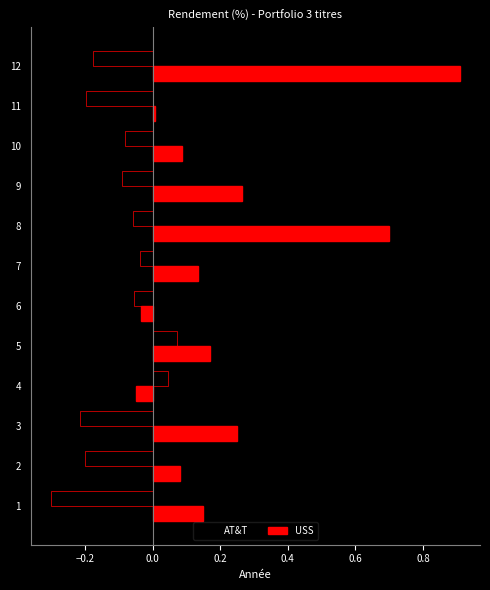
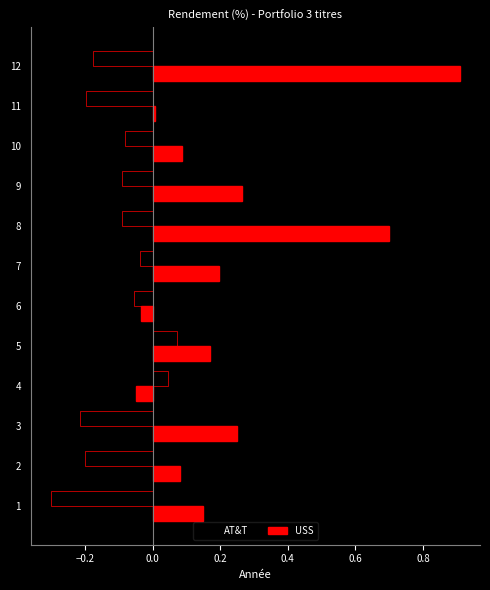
AT&T, 8: -0.06 -> -0.09
USS, 7: 0.13 -> 0.20
